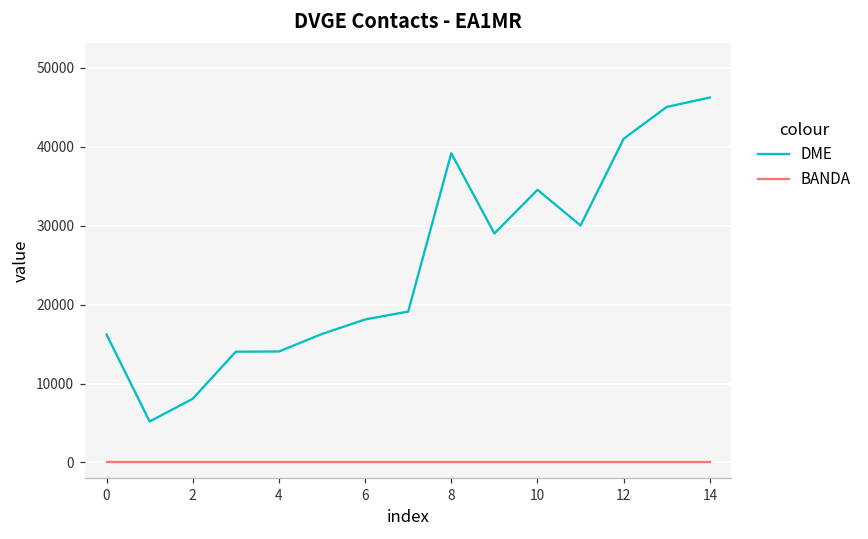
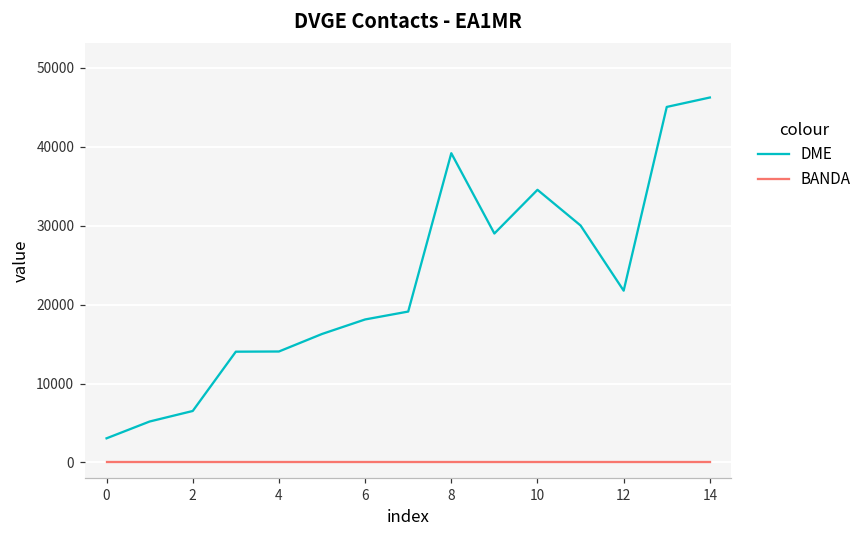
DME, 0: 16000 -> 3000
DME, 2: 8000 -> 7000
DME, 12: 41000 -> 22000
